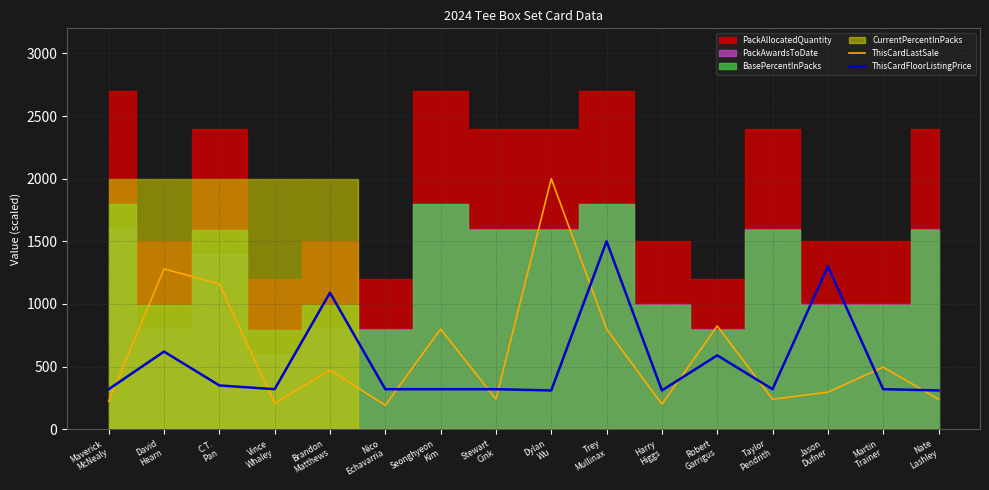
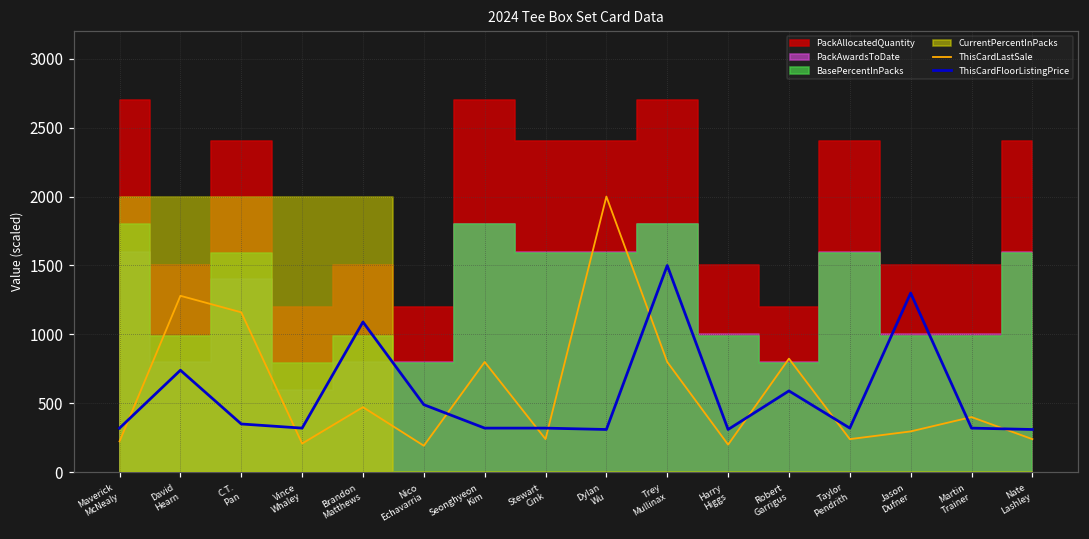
ThisCardFloorListingPrice, David Hearn: 620 -> 740
ThisCardFloorListingPrice, Nico Echavarria: 320 -> 490
ThisCardLastSale, Martin Trainer: 500 -> 400
